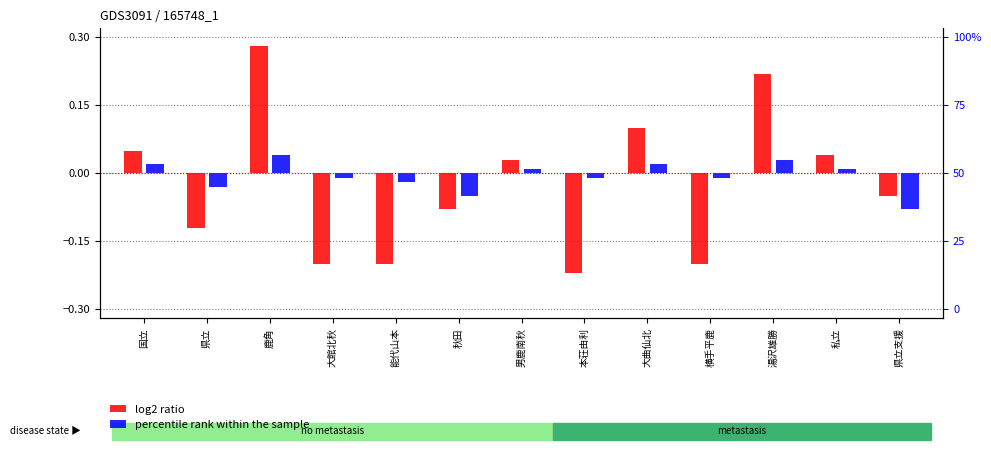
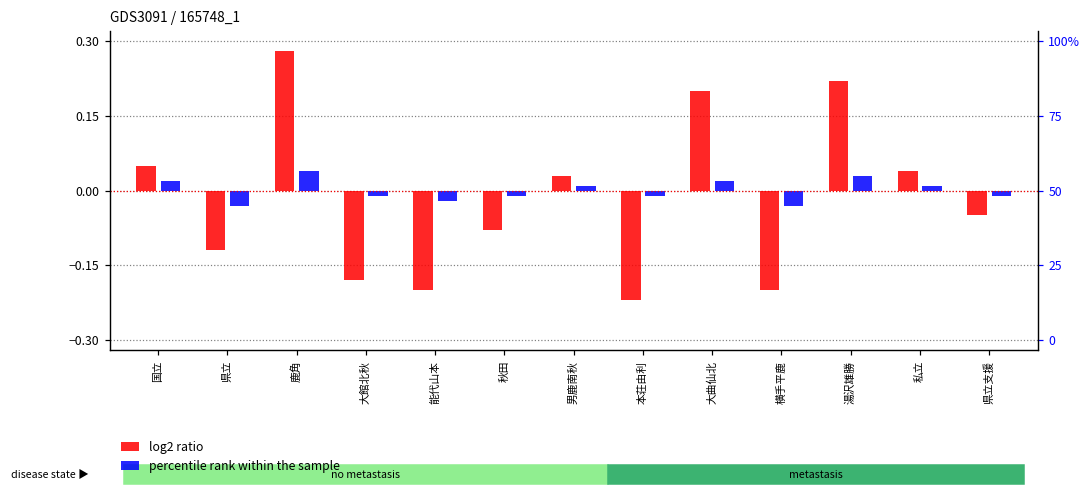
log2 ratio, 大館北秋: -0.20 -> -0.18
percentile rank within the sample, 秋田: -0.05 -> -0.01
log2 ratio, 大曲仙北: 0.1 -> 0.2
percentile rank within the sample, 横手平鹿: -0.01 -> -0.03
percentile rank within the sample, 県立支援: -0.08 -> -0.01
